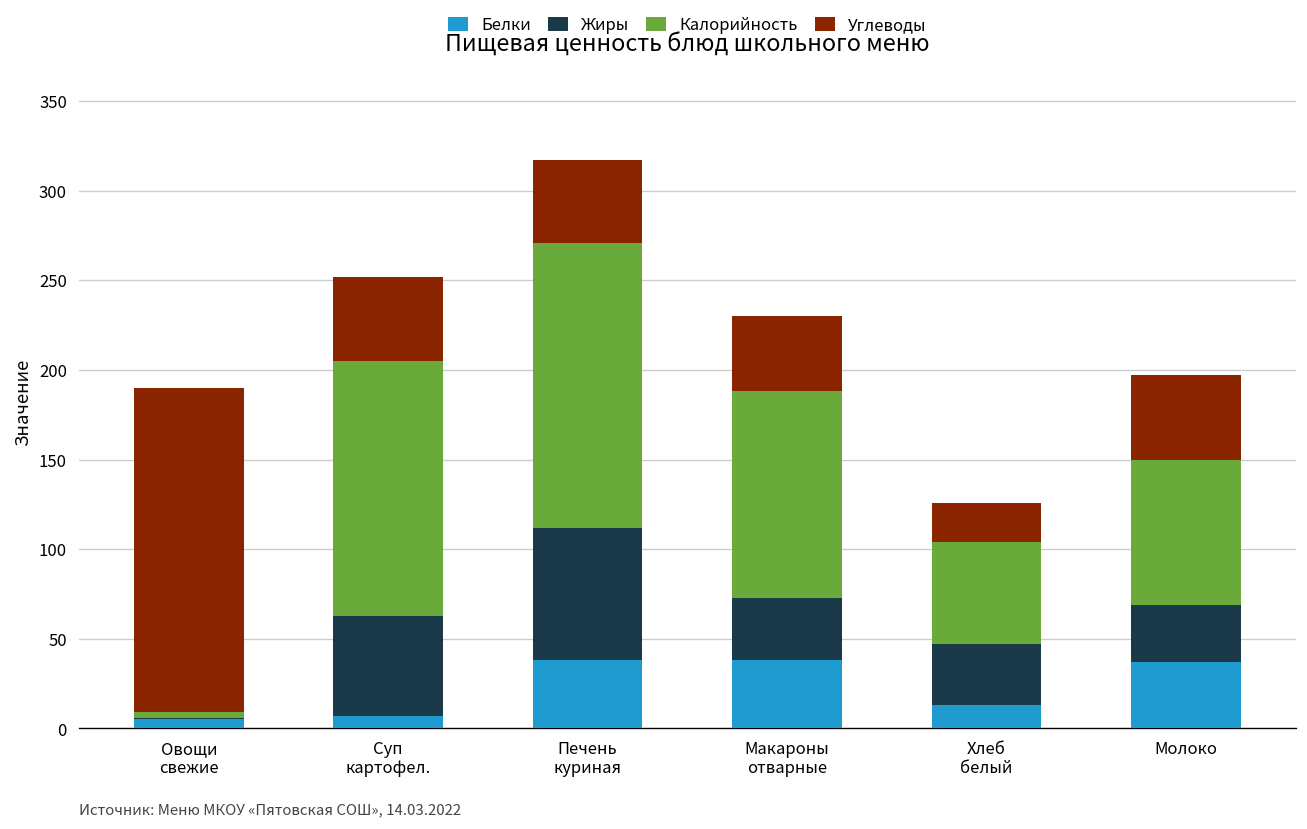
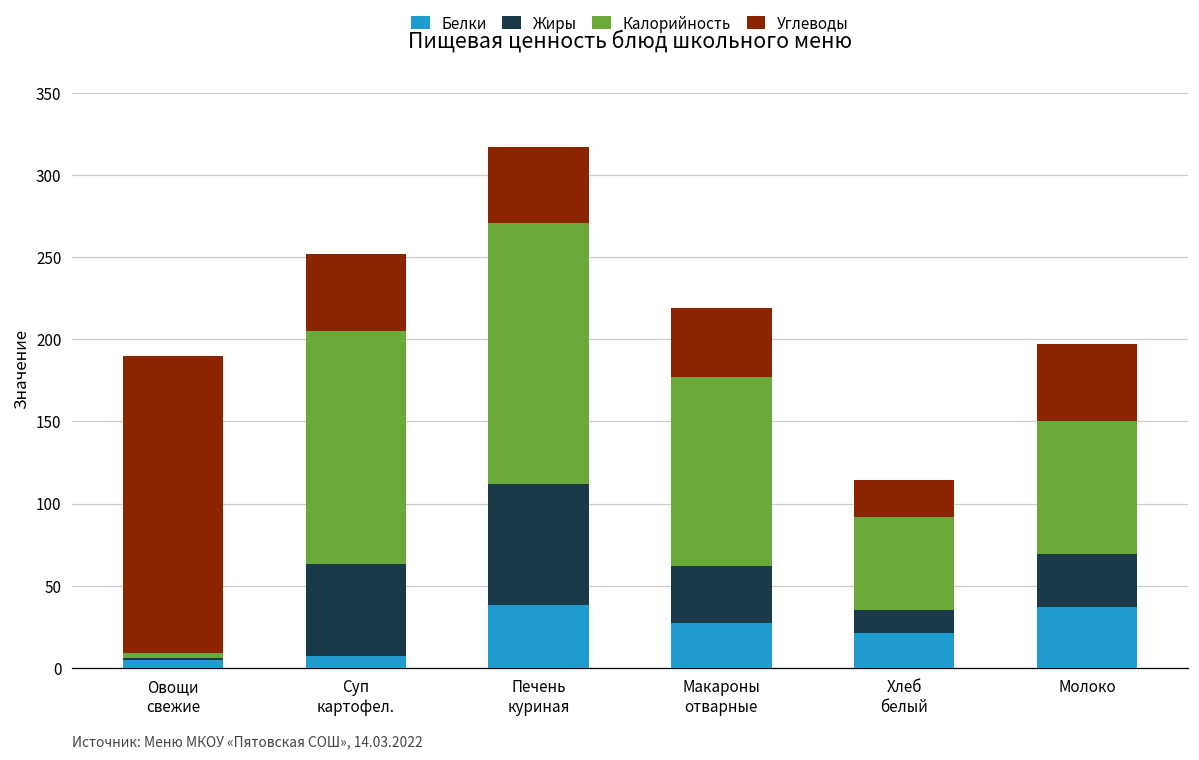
Белки, Макароны отварные: 38 -> 27
Белки, Хлеб белый: 13 -> 21
Жиры, Хлеб белый: 34 -> 14
